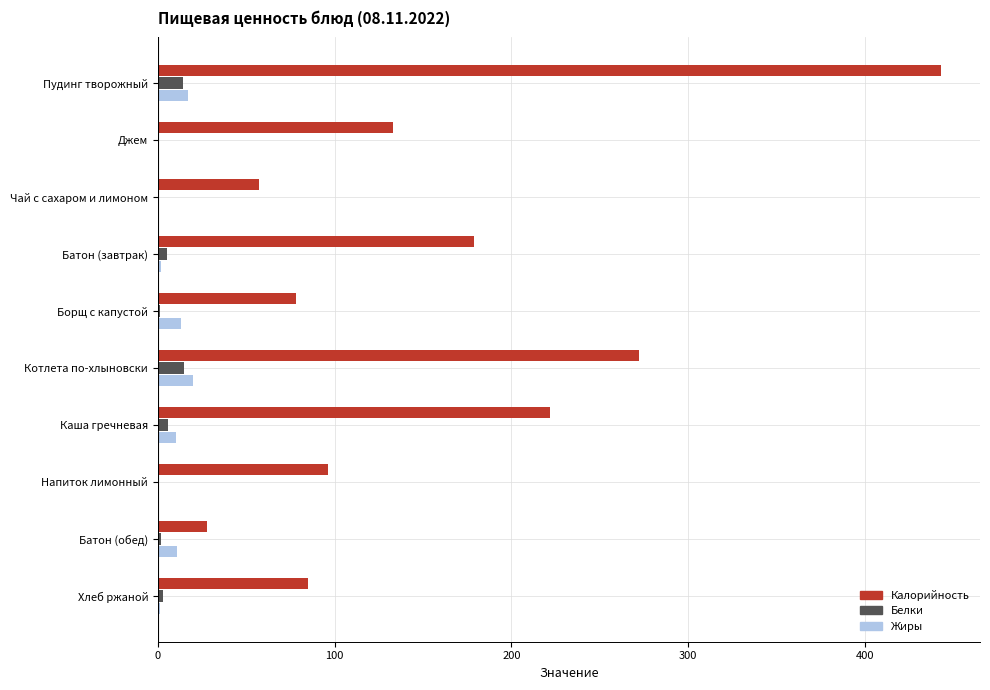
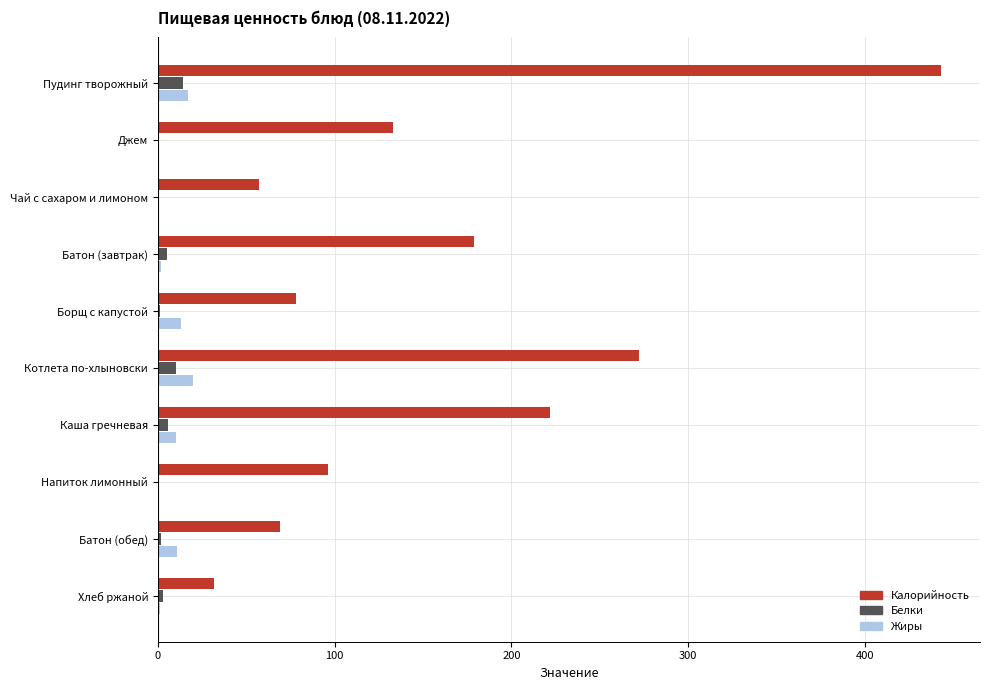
Белки, Котлета по-хлыновски: 15 -> 10
Калорийность, Батон (обед): 28 -> 69
Калорийность, Хлеб ржаной: 85 -> 32
